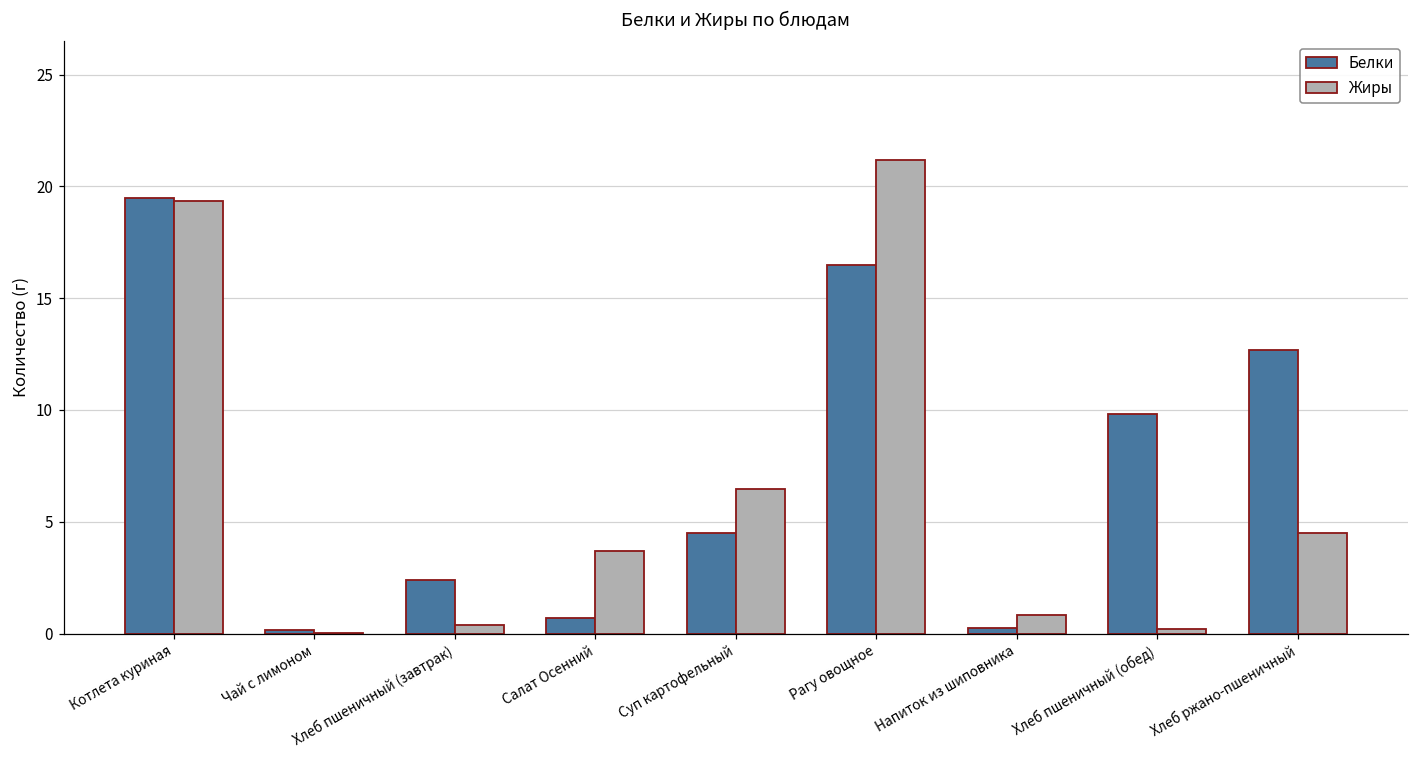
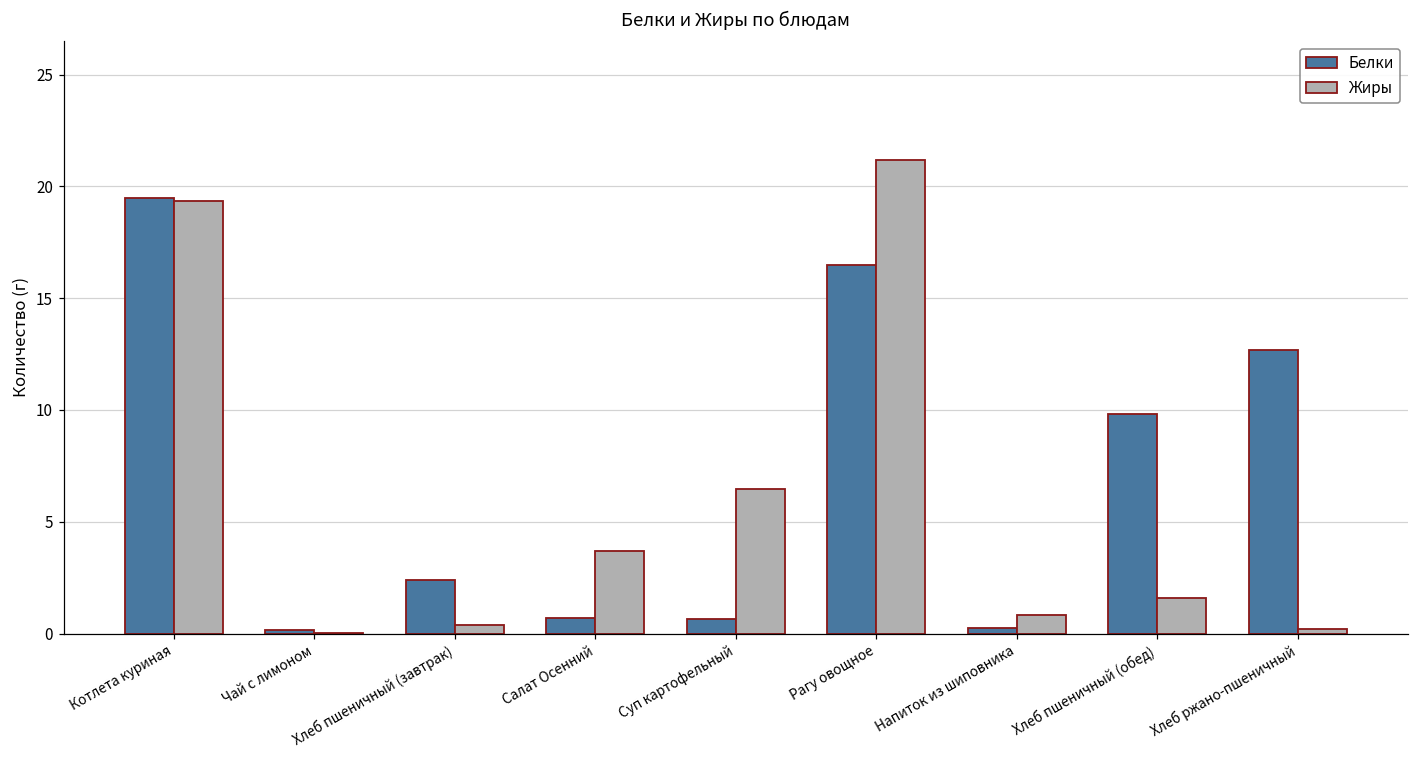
Белки, Суп картофельный: 4.5 -> 0.6
Жиры, Хлеб пшеничный (обед): 0.2 -> 1.6
Жиры, Хлеб ржано-пшеничный: 4.5 -> 0.2
